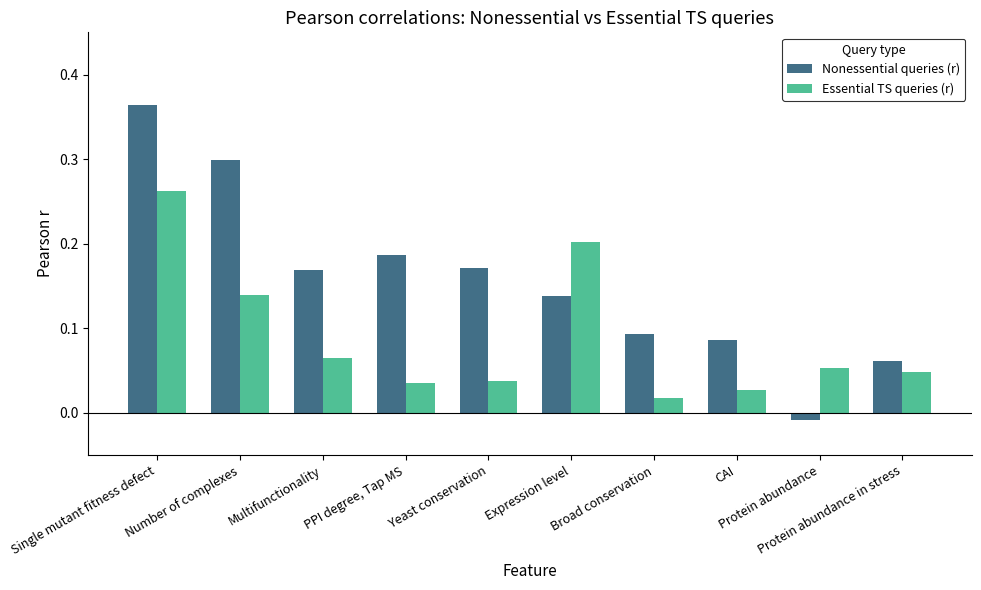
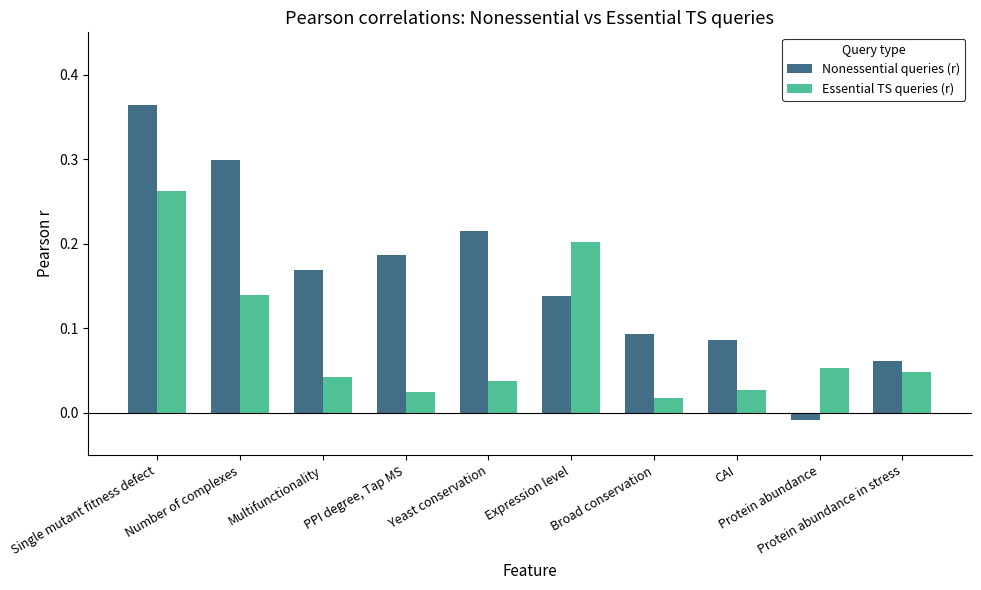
Essential TS queries (r), Multifunctionality: 0.07 -> 0.04
Essential TS queries (r), PPI degree, Tap MS: 0.04 -> 0.02
Nonessential queries (r), Yeast conservation: 0.17 -> 0.22
